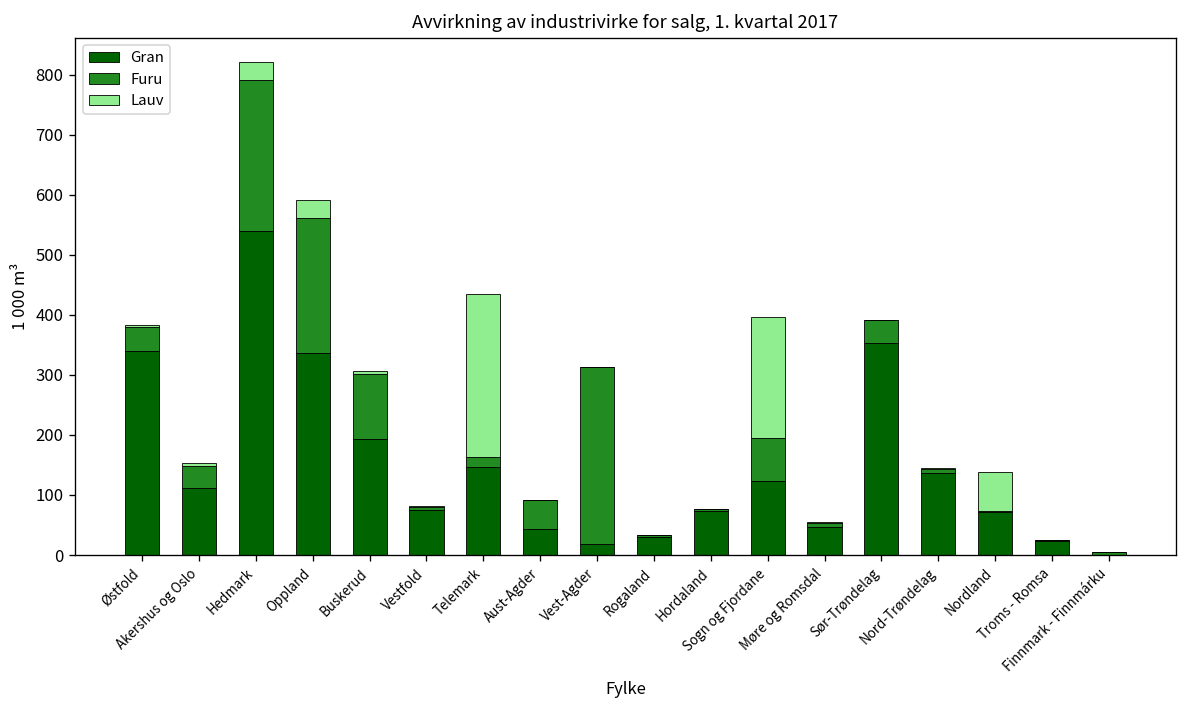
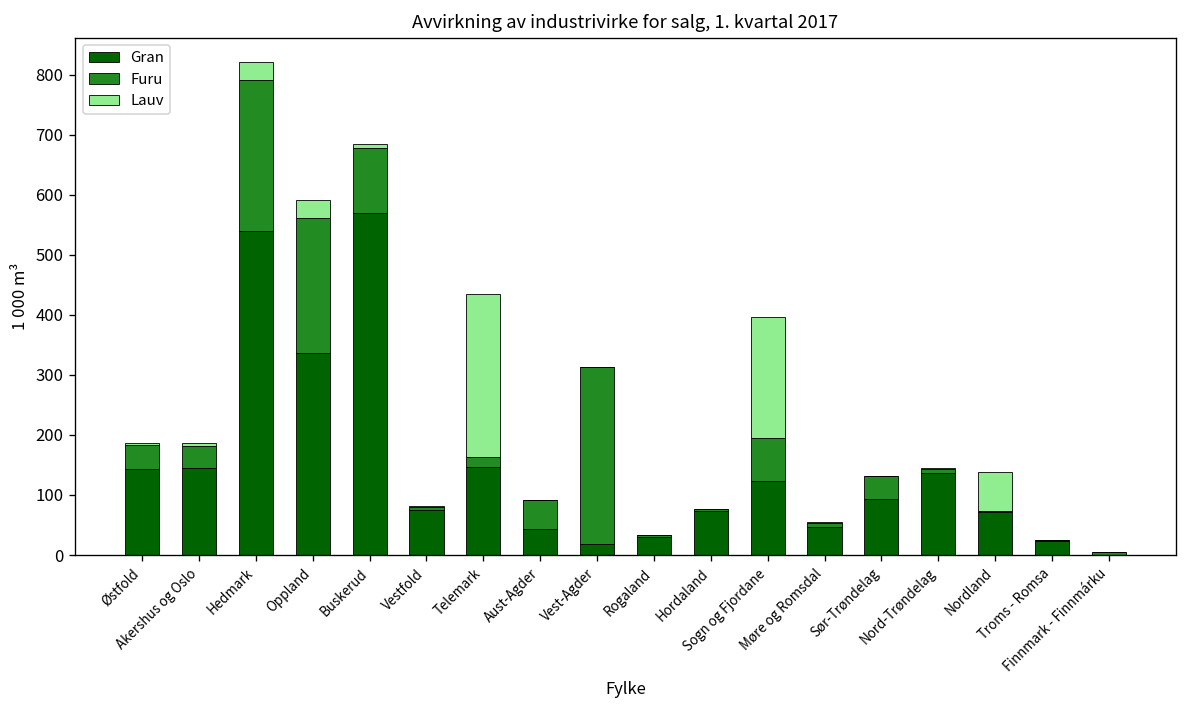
Gran, Østfold: 340 -> 140
Gran, Akershus og Oslo: 110 -> 150
Gran, Buskerud: 190 -> 570
Gran, Sør-Trøndelag: 350 -> 90
